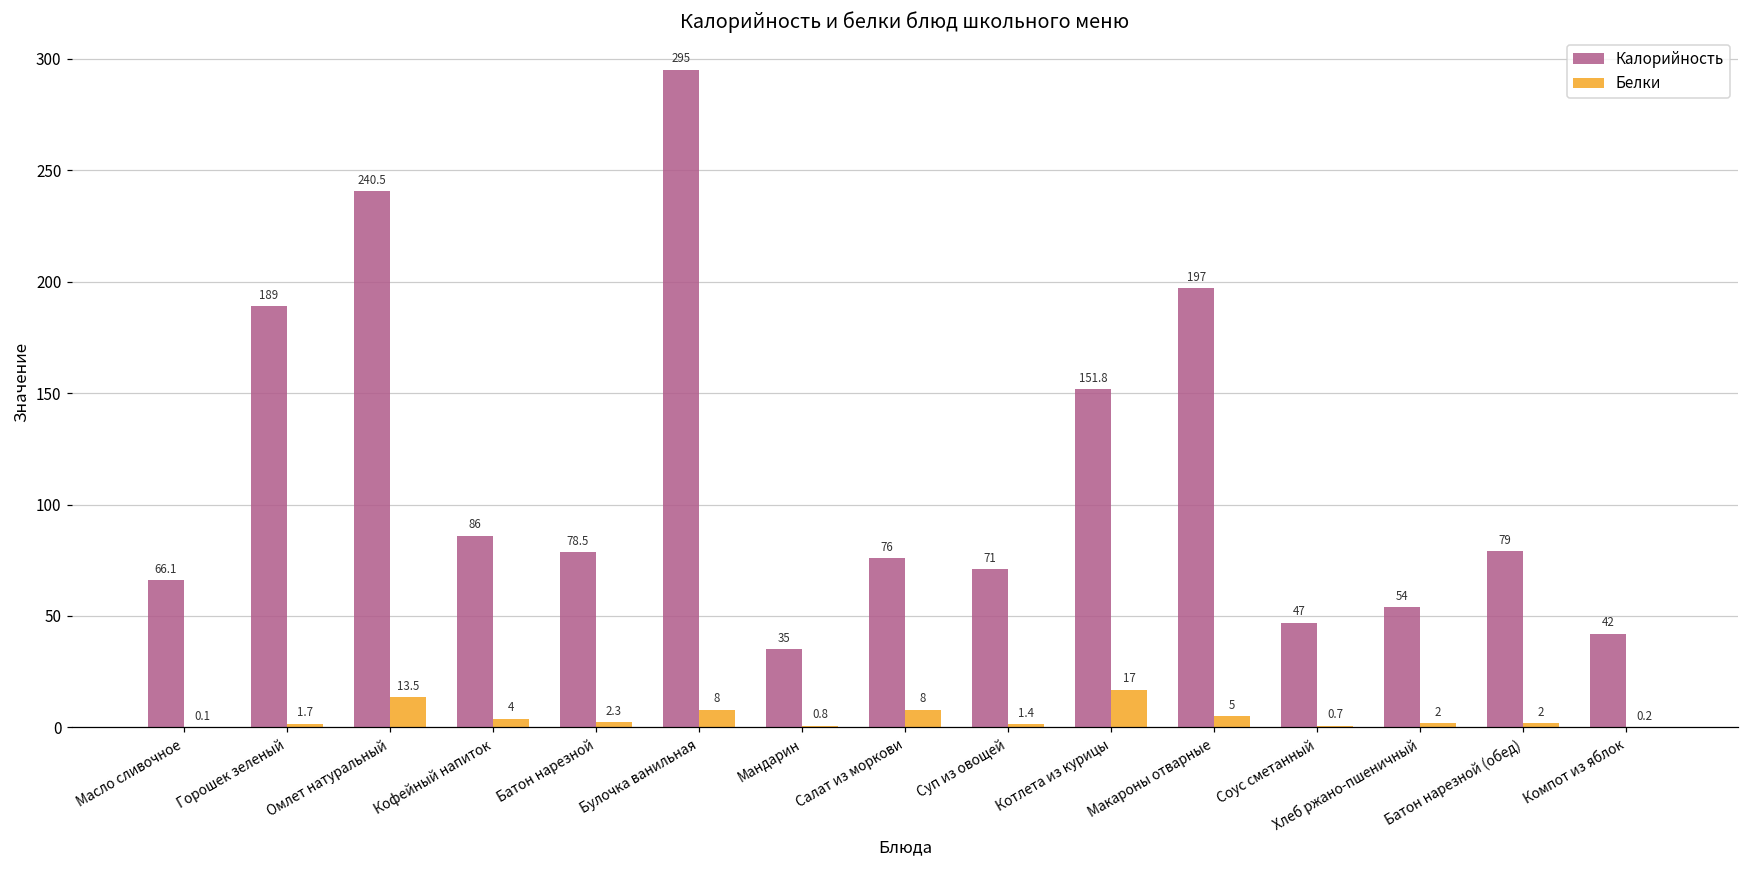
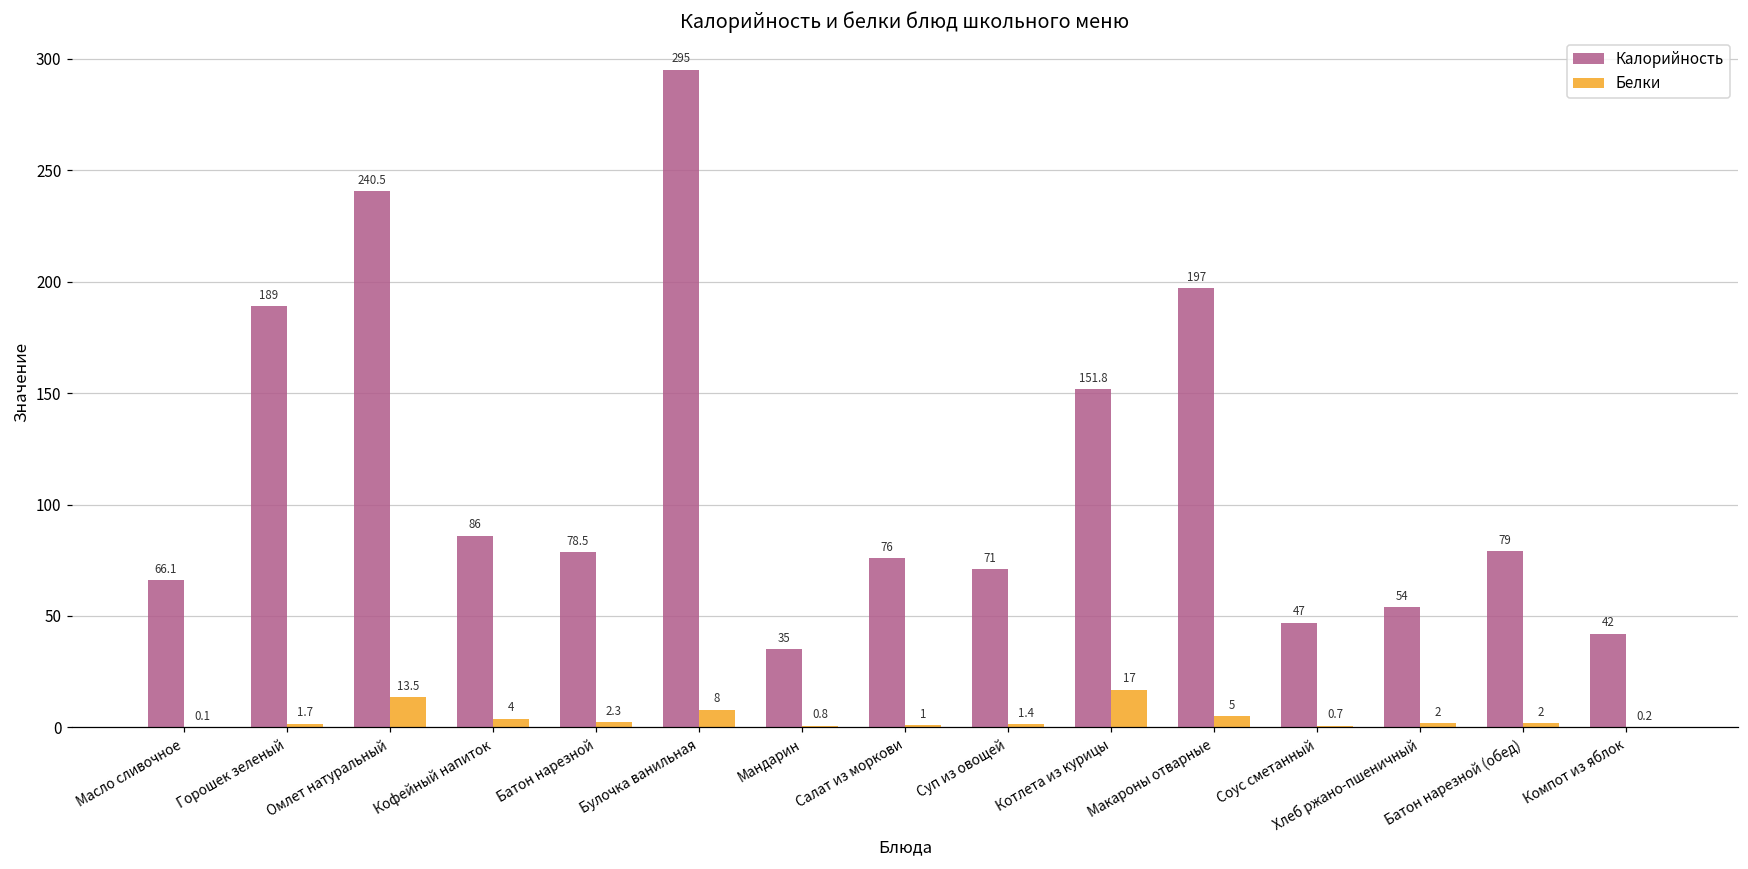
Белки, Салат из моркови: 8 -> 1
